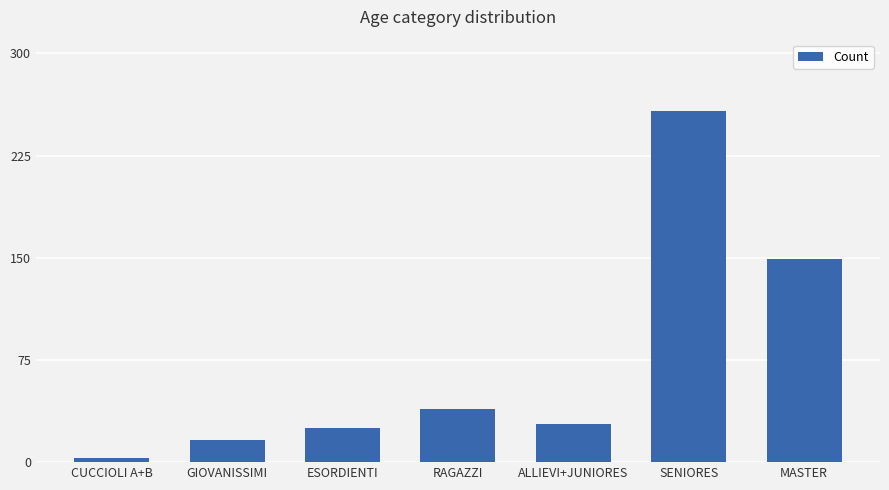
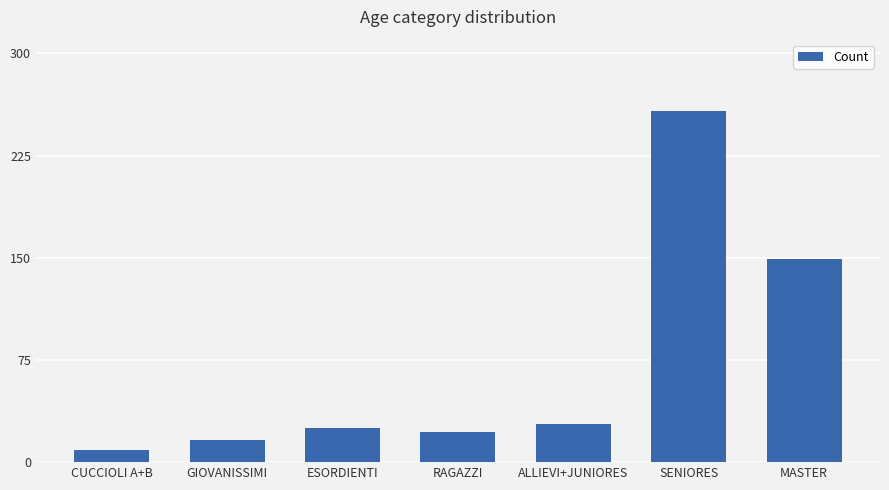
CUCCIOLI A+B: 3 -> 9
RAGAZZI: 39 -> 22
